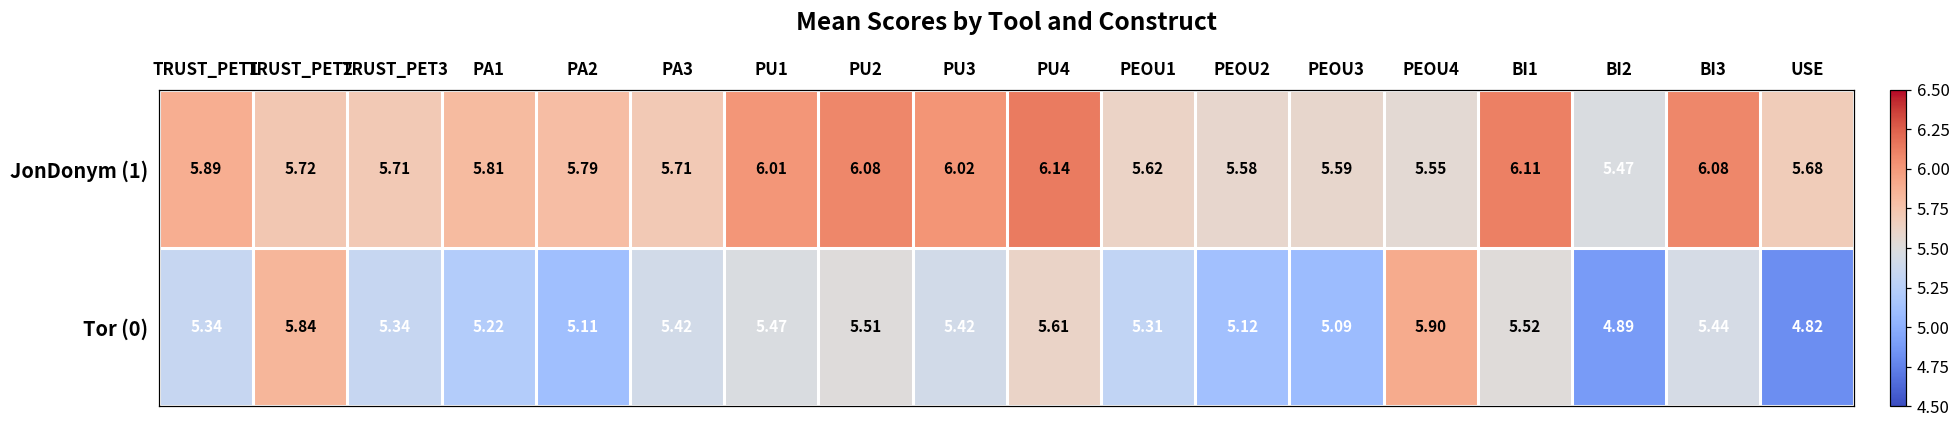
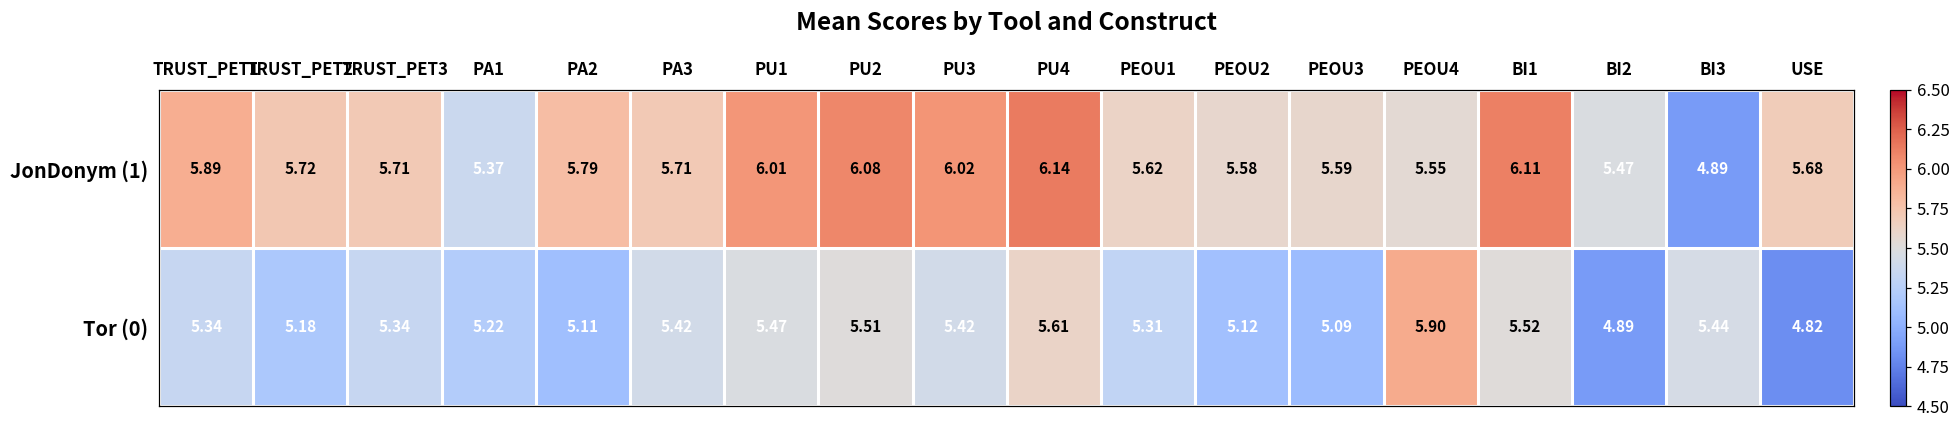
JonDonym (1), PA1: 5.81 -> 5.37
JonDonym (1), BI3: 6.08 -> 4.89
Tor (0), TRUST_PET2: 5.84 -> 5.18
